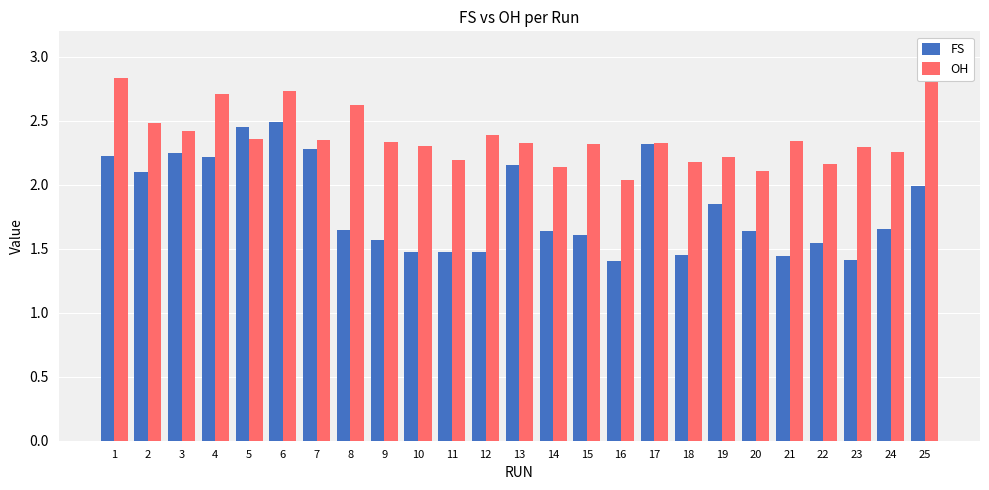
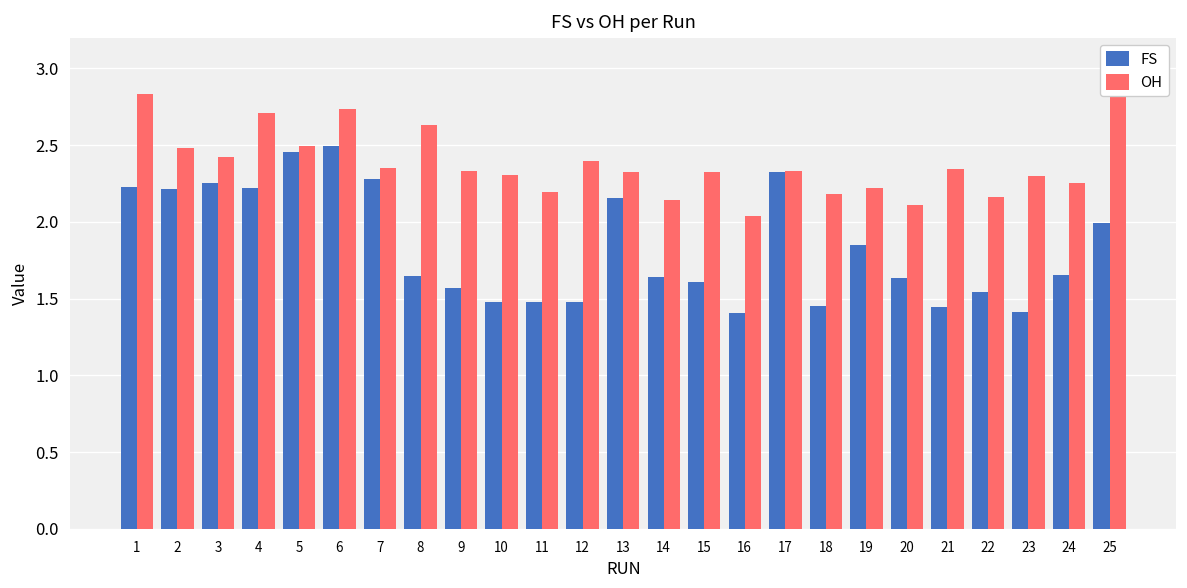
FS, 2: 2.10 -> 2.21
OH, 5: 2.36 -> 2.50
